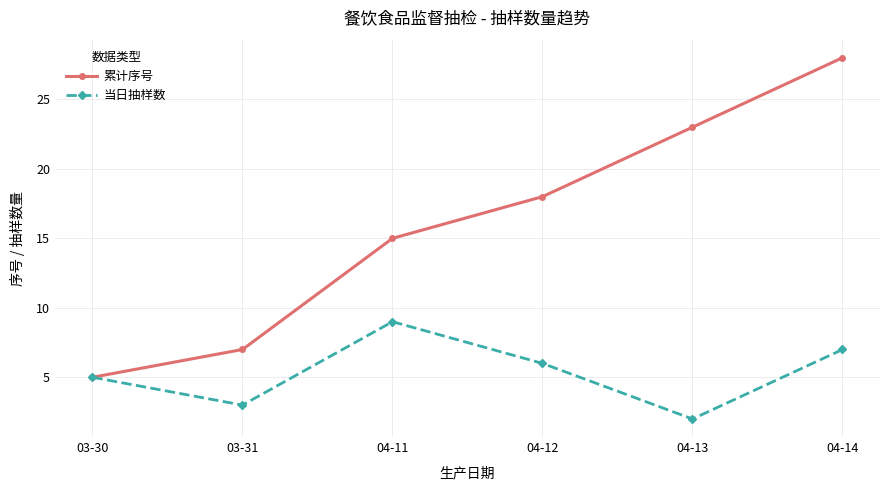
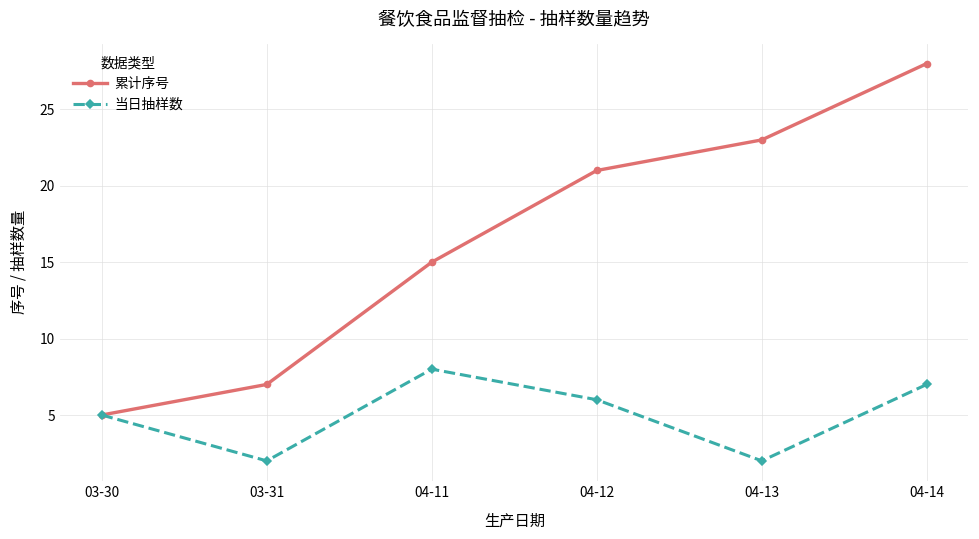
当日抽样数, 03-31: 3 -> 2
当日抽样数, 04-11: 9 -> 8
累计序号, 04-12: 18 -> 21
